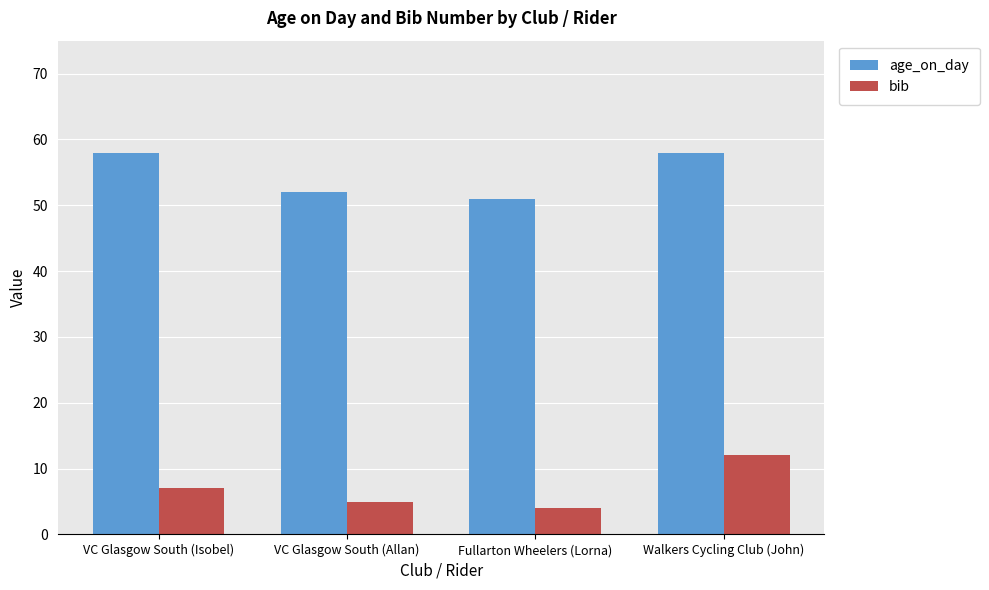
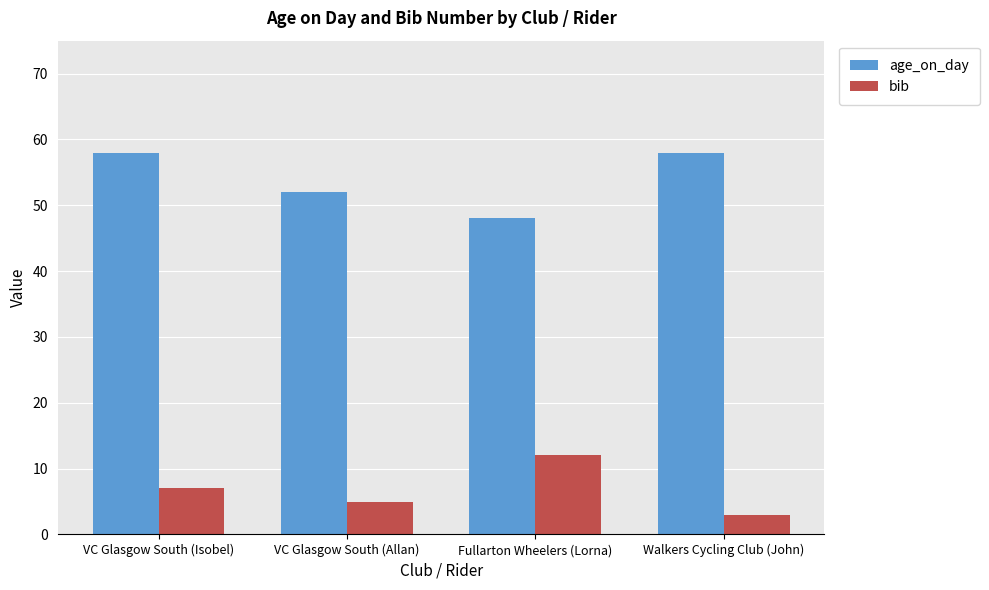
age_on_day, Fullarton Wheelers (Lorna): 51 -> 48
bib, Fullarton Wheelers (Lorna): 4 -> 12
bib, Walkers Cycling Club (John): 12 -> 3
